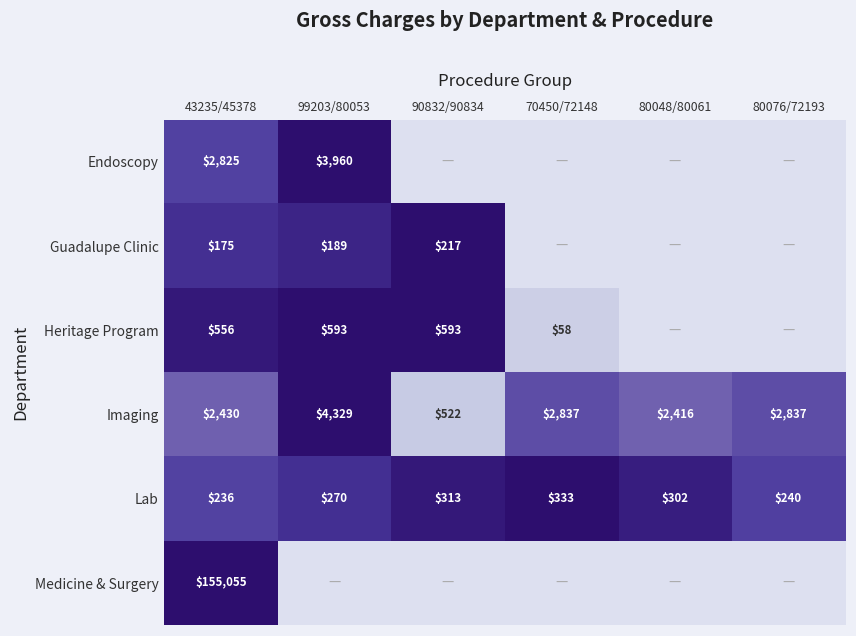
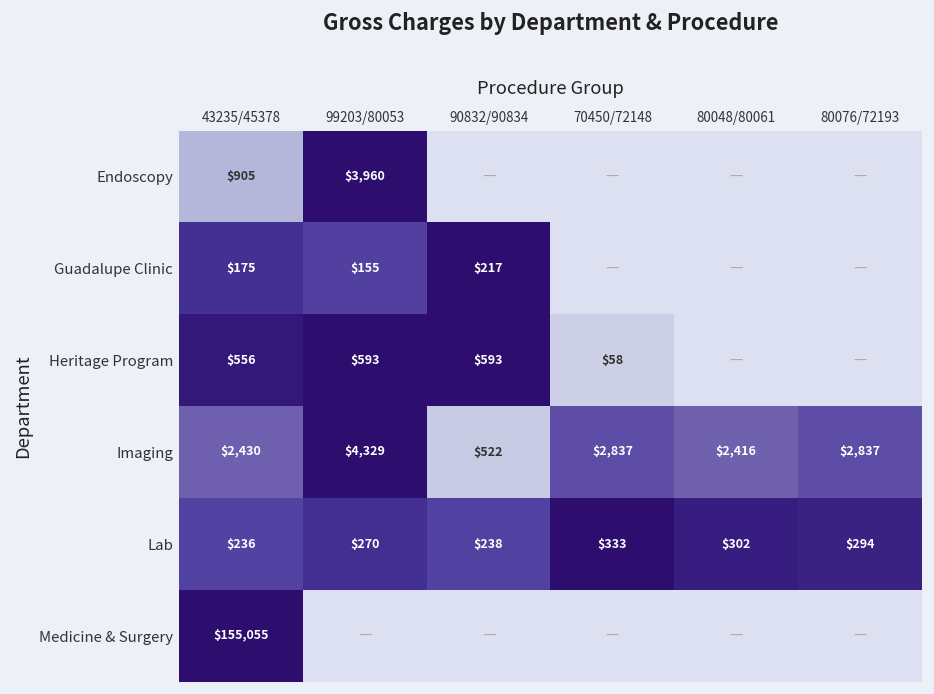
Endoscopy, 43235/45378: $2,825 -> $905
Guadalupe Clinic, 99203/80053: $189 -> $155
Lab, 90832/90834: $313 -> $238
Lab, 80076/72193: $240 -> $294
